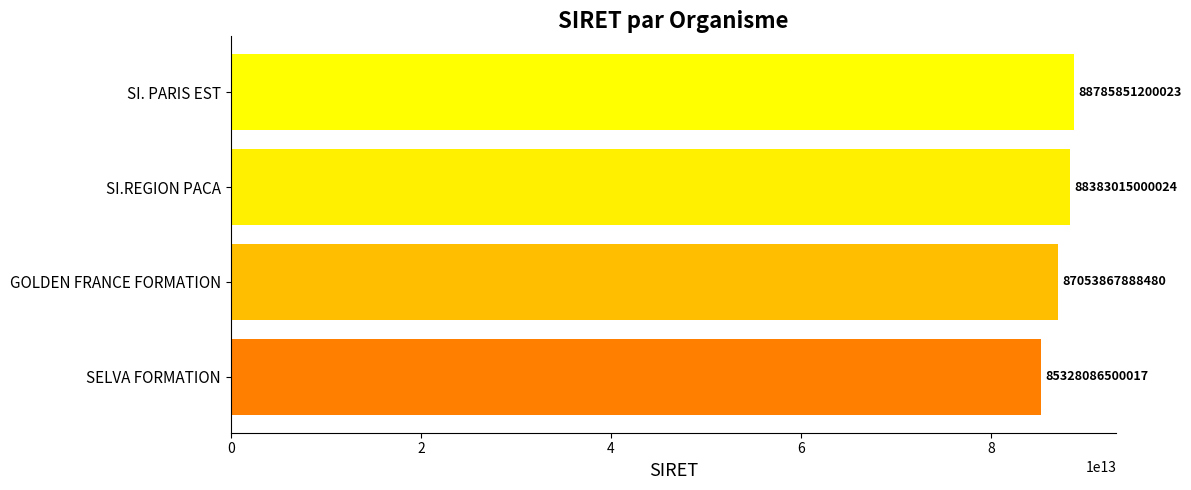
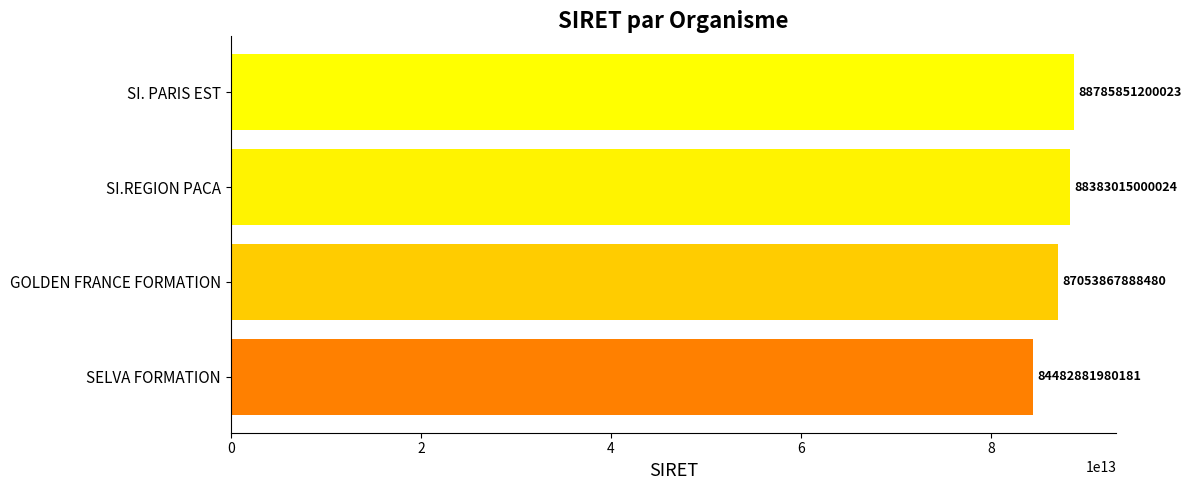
SELVA FORMATION: 85328086500017 -> 84482881980181
